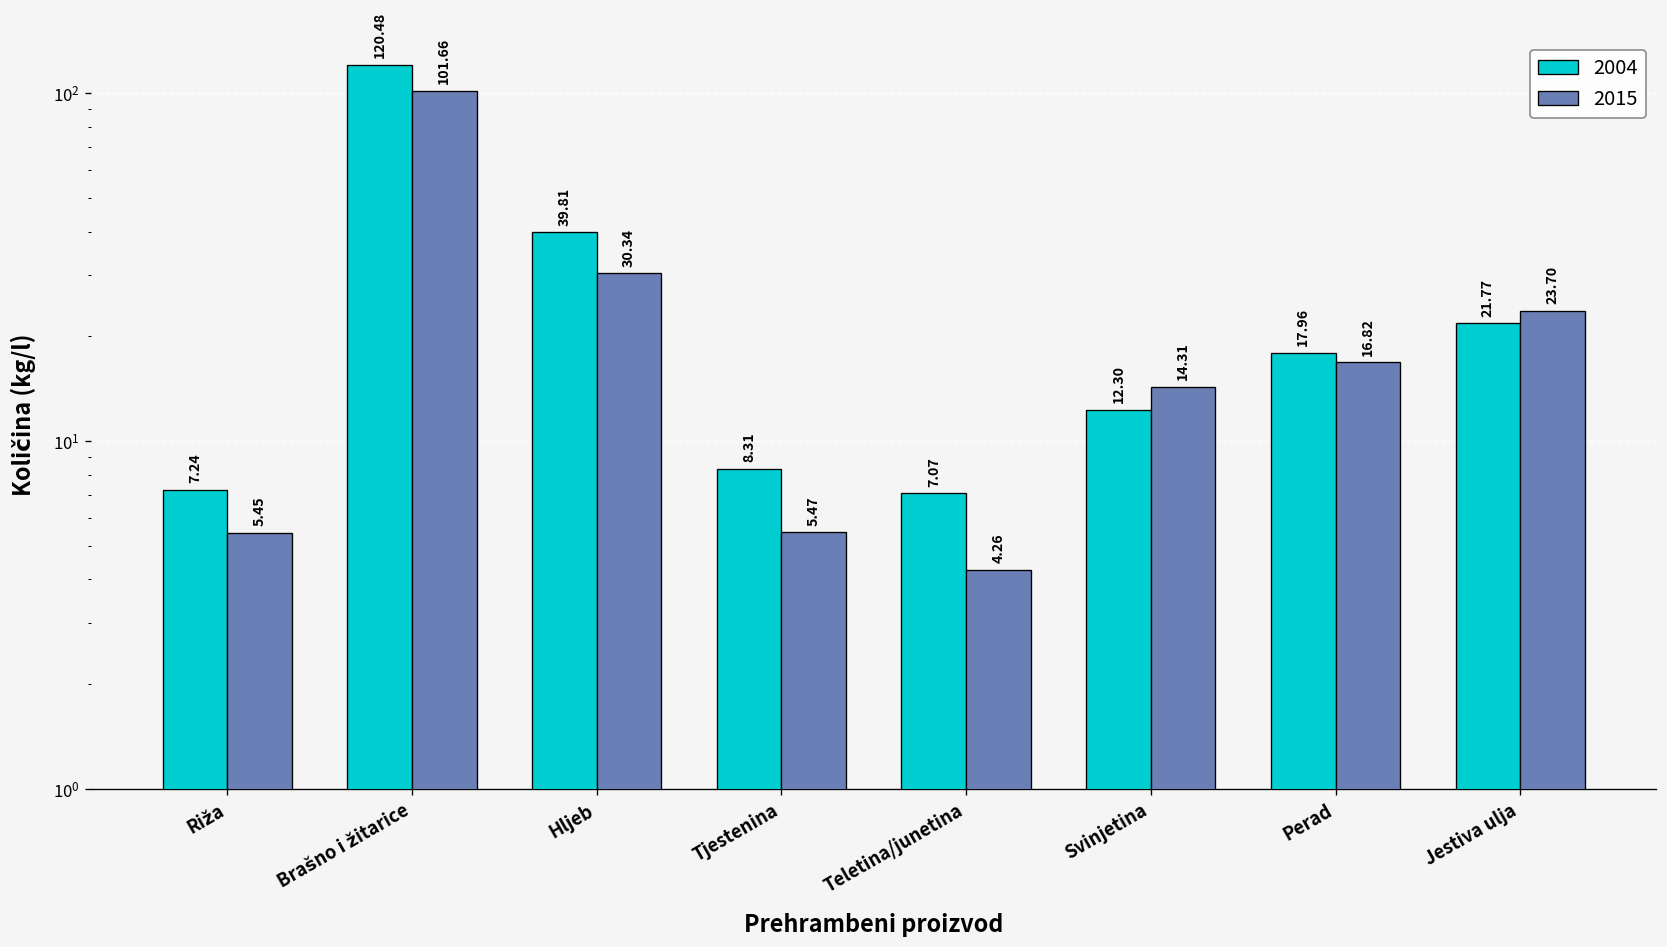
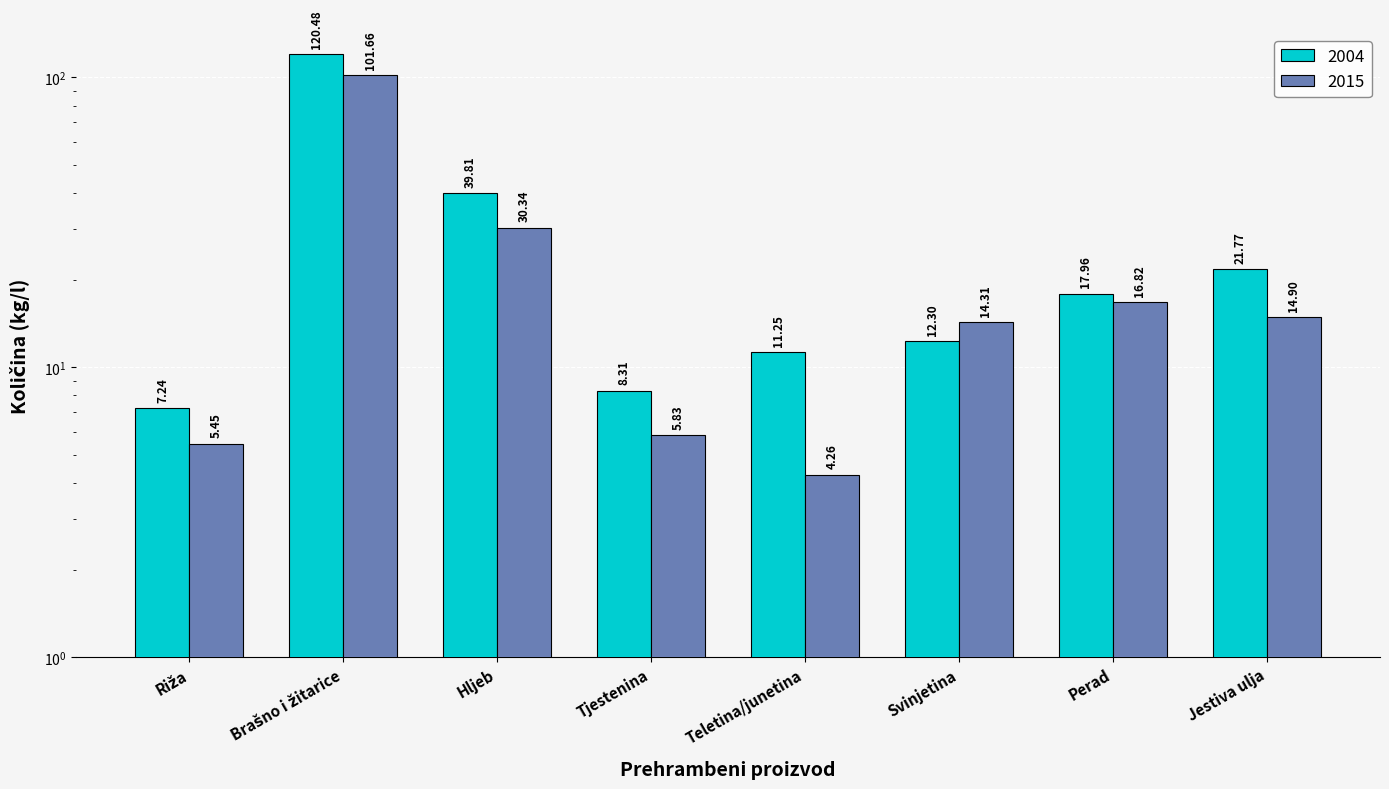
2015, Tjestenina: 5.47 -> 5.83
2004, Teletina/junetina: 7.07 -> 11.25
2015, Jestiva ulja: 23.70 -> 14.90
